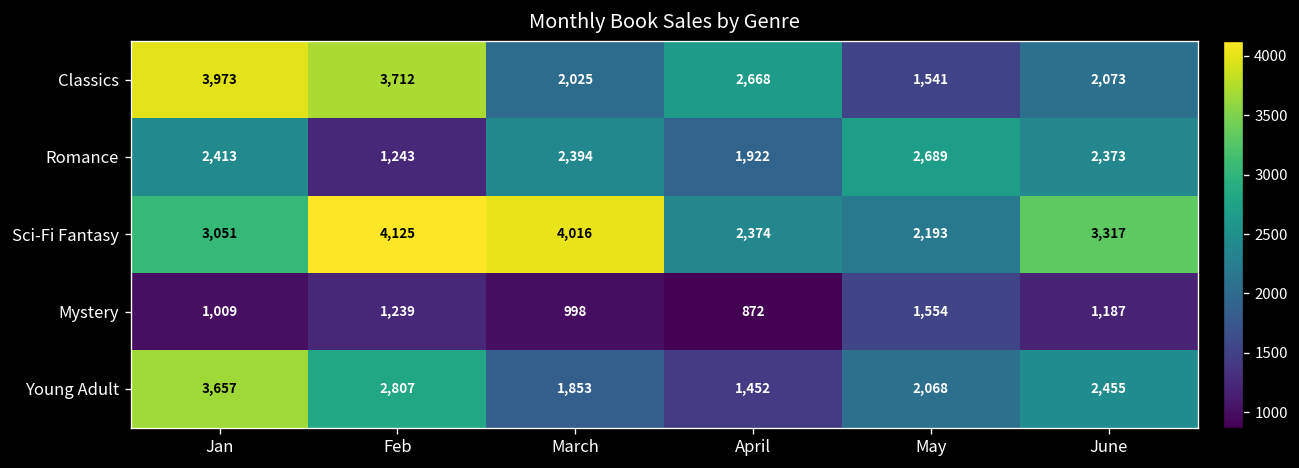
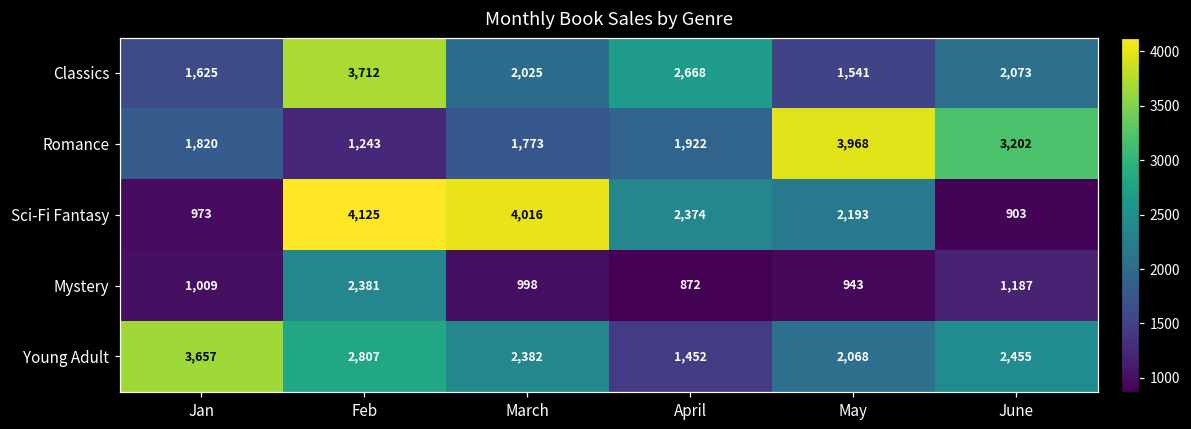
Classics, Jan: 3,973 -> 1,625
Romance, Jan: 2,413 -> 1,820
Romance, March: 2,394 -> 1,773
Romance, May: 2,689 -> 3,968
Romance, June: 2,373 -> 3,202
Sci-Fi Fantasy, Jan: 3,051 -> 973
Sci-Fi Fantasy, June: 3,317 -> 903
Mystery, Feb: 1,239 -> 2,381
Mystery, May: 1,554 -> 943
Young Adult, March: 1,853 -> 2,382
